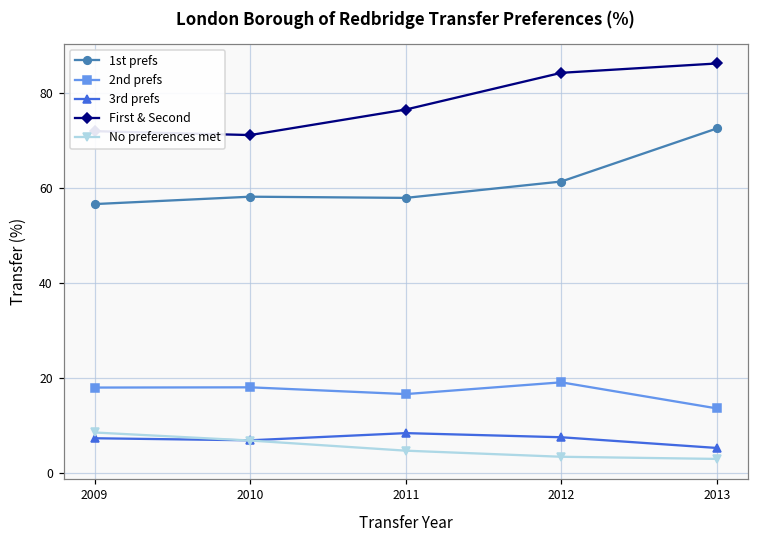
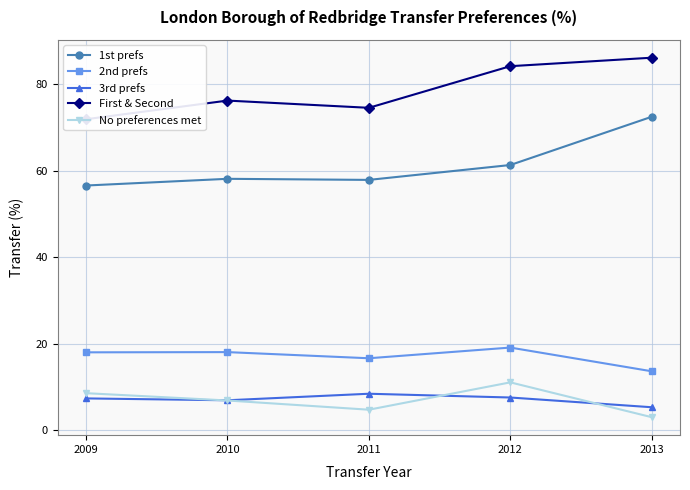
First & Second, 2010: 71 -> 76
First & Second, 2011: 76 -> 75
No preferences met, 2012: 3 -> 11
